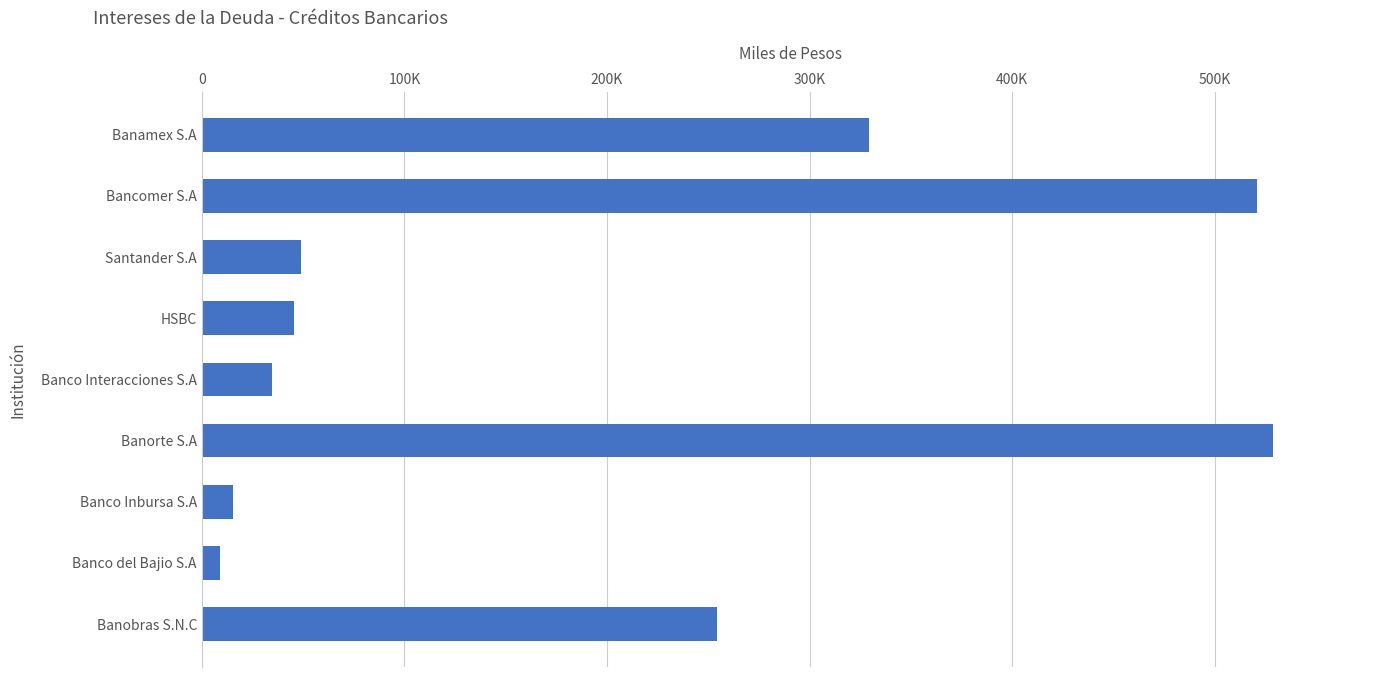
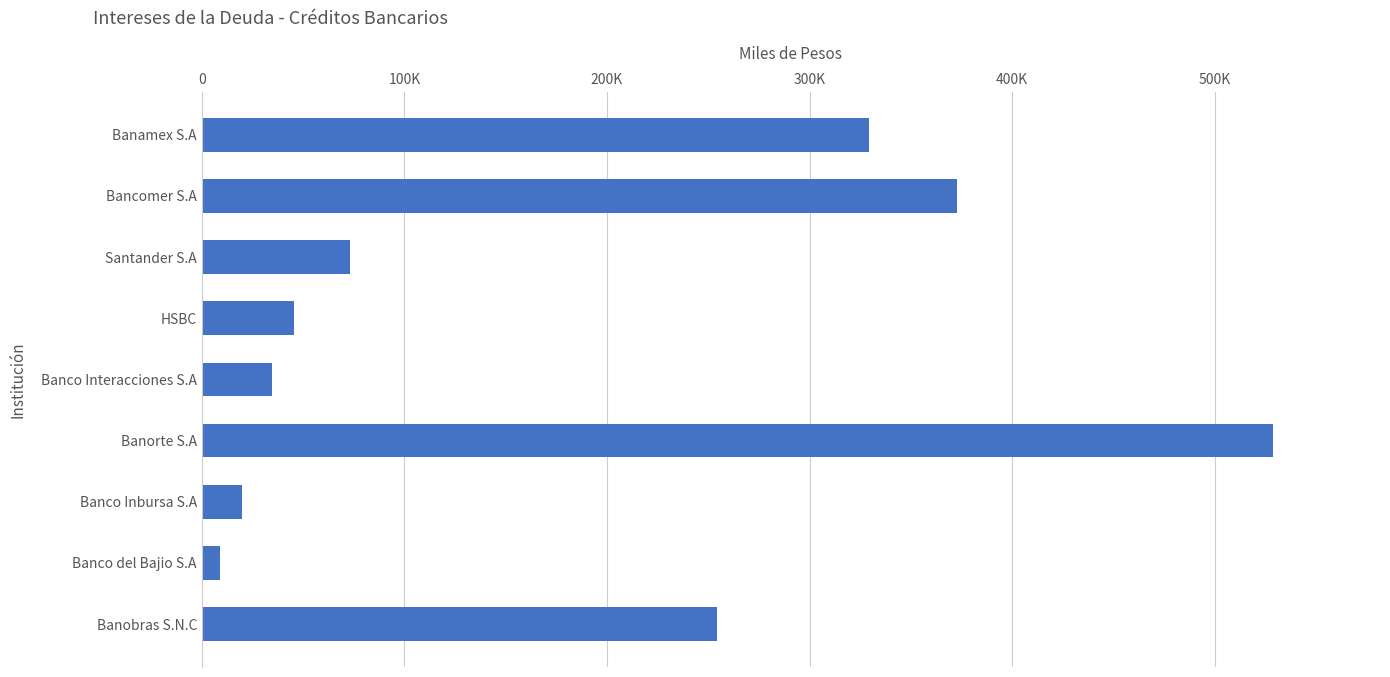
Bancomer S.A: 521000 -> 373000
Santander S.A: 49000 -> 73000
Banco Inbursa S.A: 15000 -> 20000
